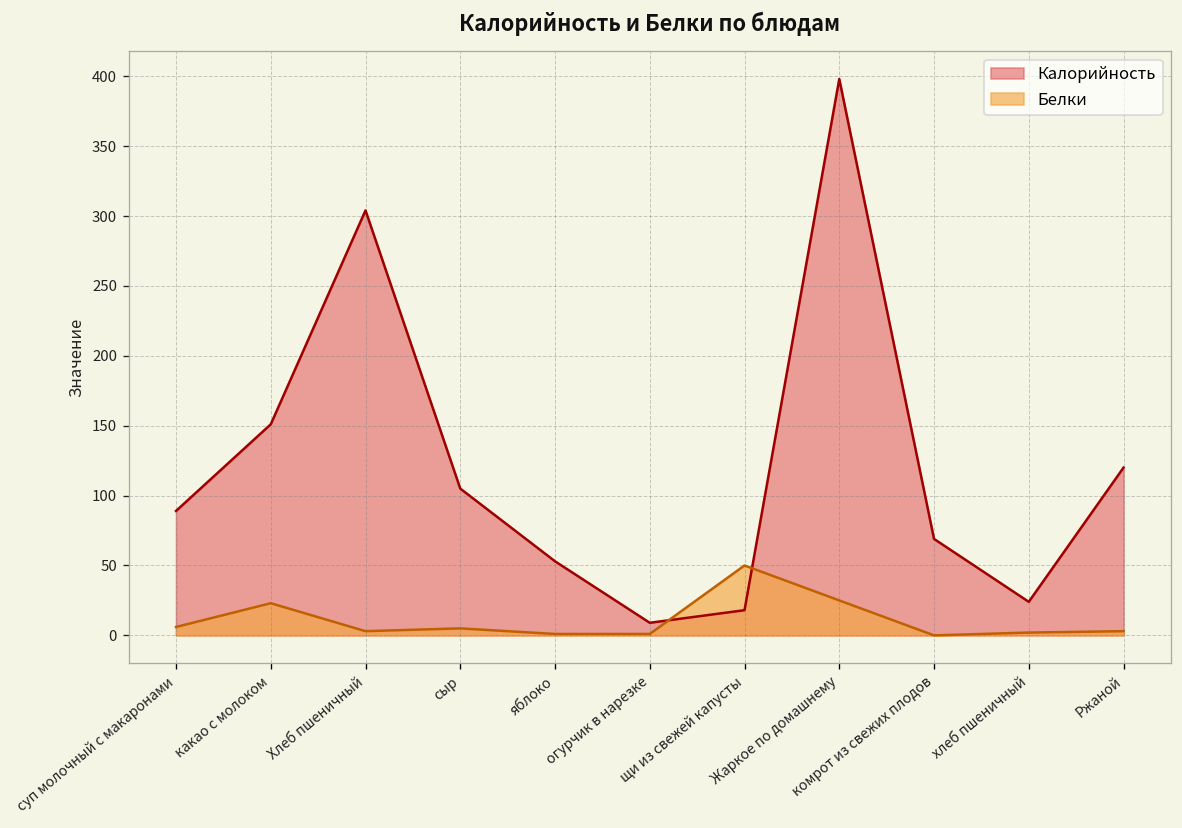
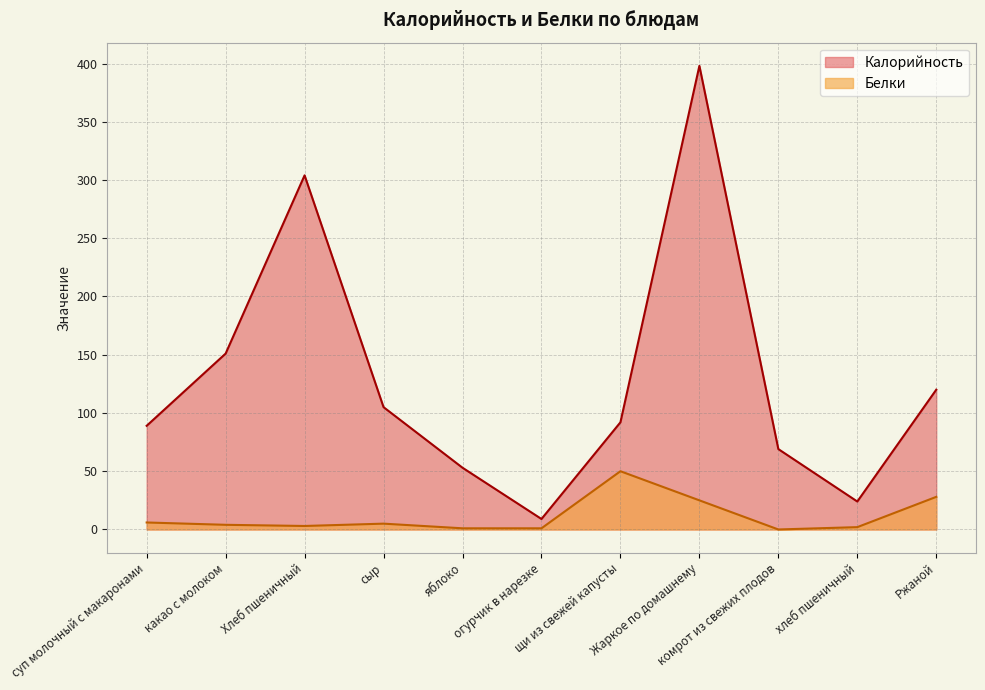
Белки, какао с молоком: 23 -> 4
Калорийность, щи из свежей капусты: 18 -> 92
Белки, Ржаной: 3 -> 28
